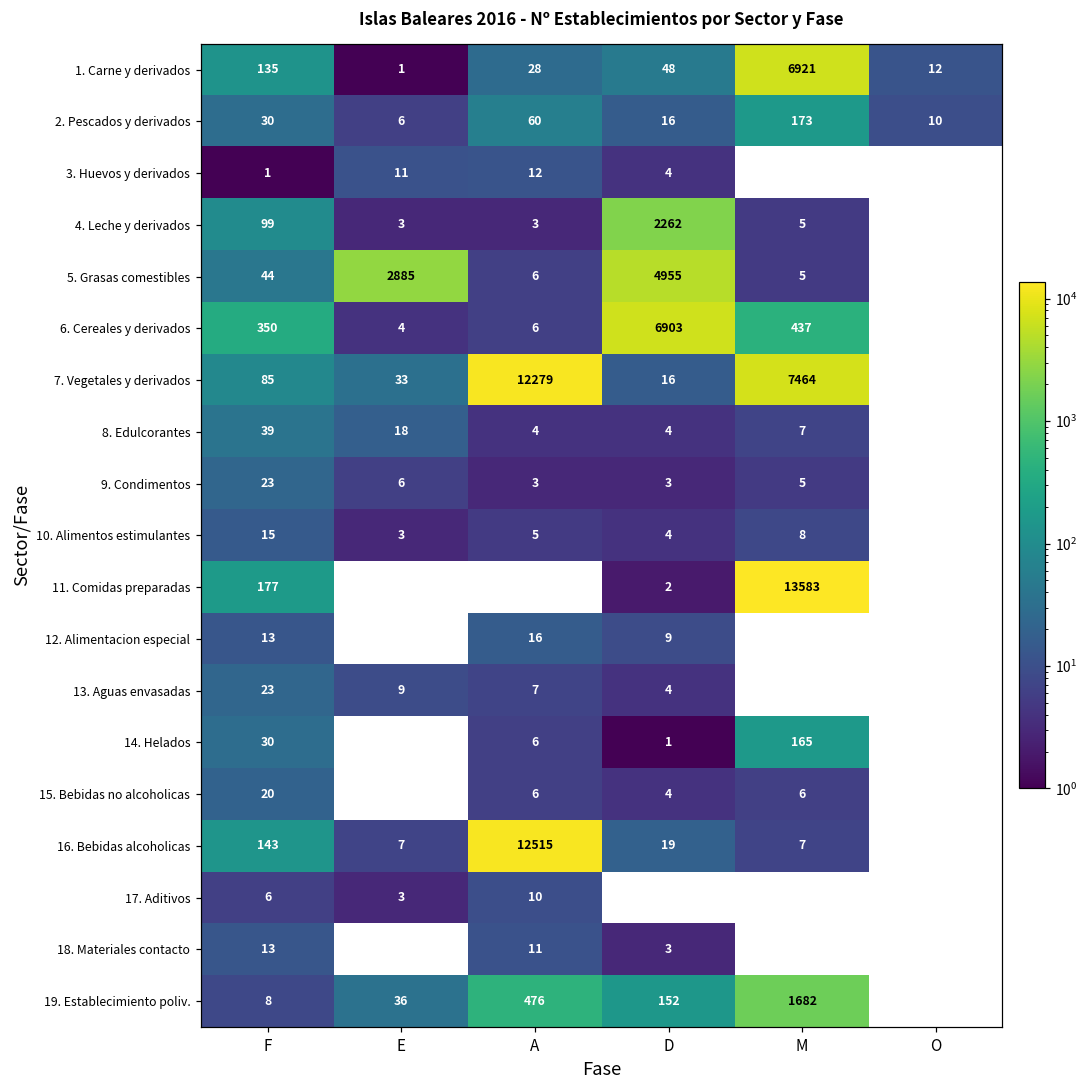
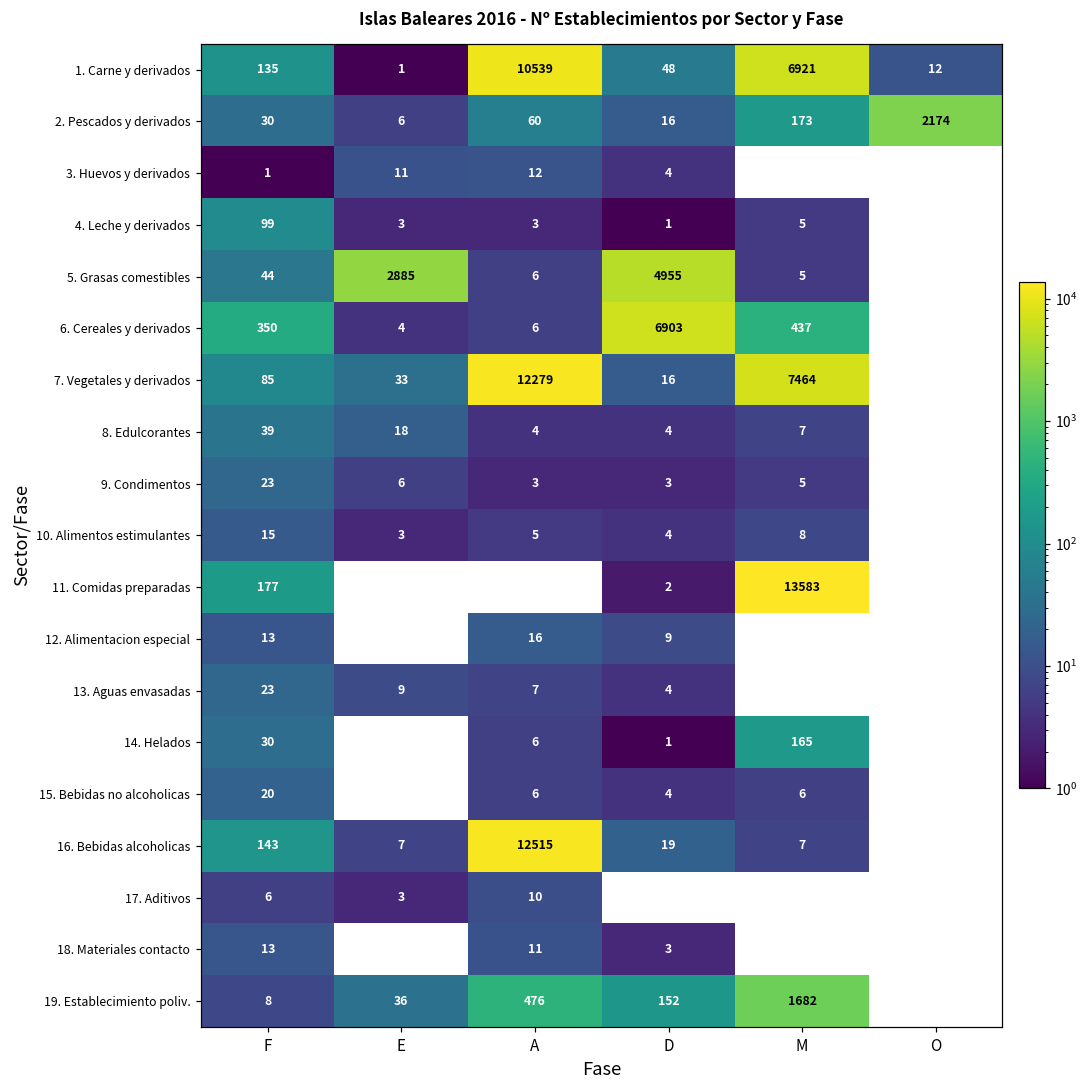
1. Carne y derivados, A: 28 -> 10539
2. Pescados y derivados, O: 10 -> 2174
4. Leche y derivados, D: 2262 -> 1
